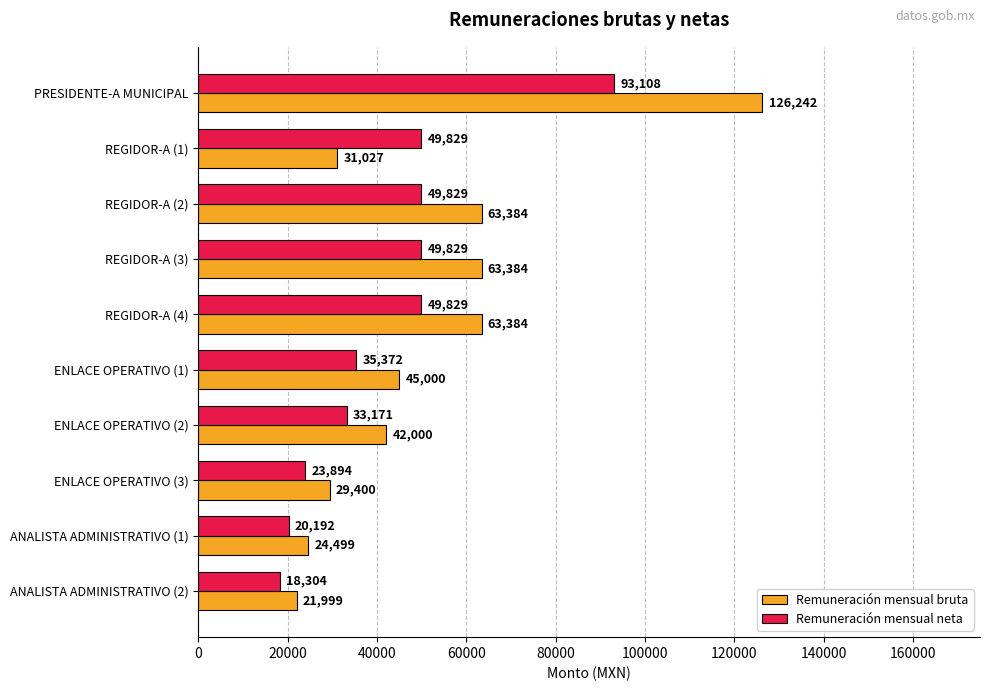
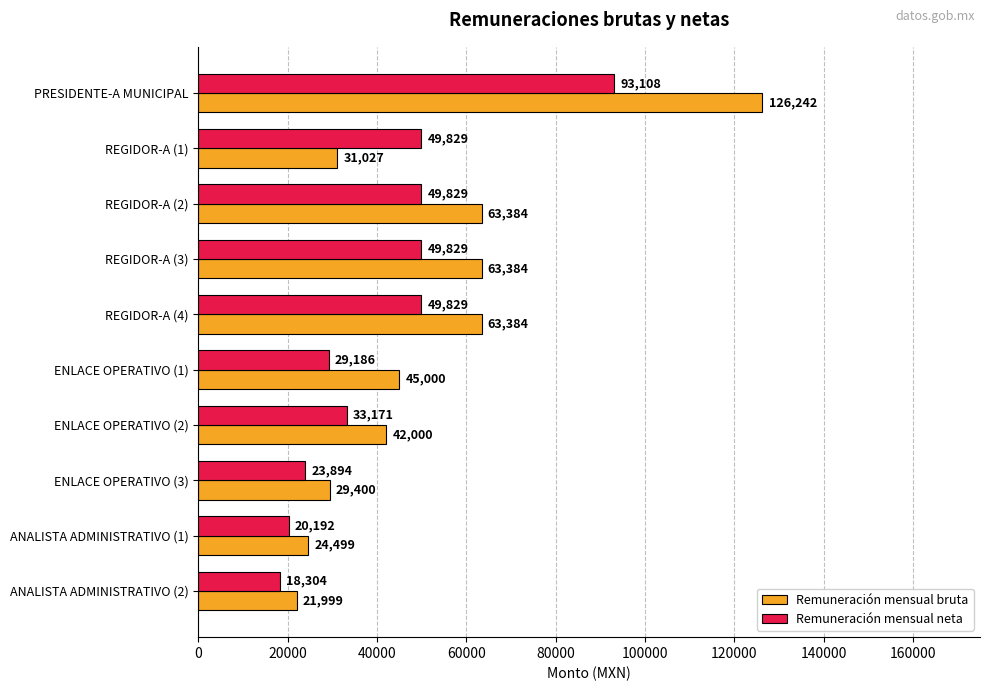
Remuneración mensual neta, ENLACE OPERATIVO (1): 35,372 -> 29,186
